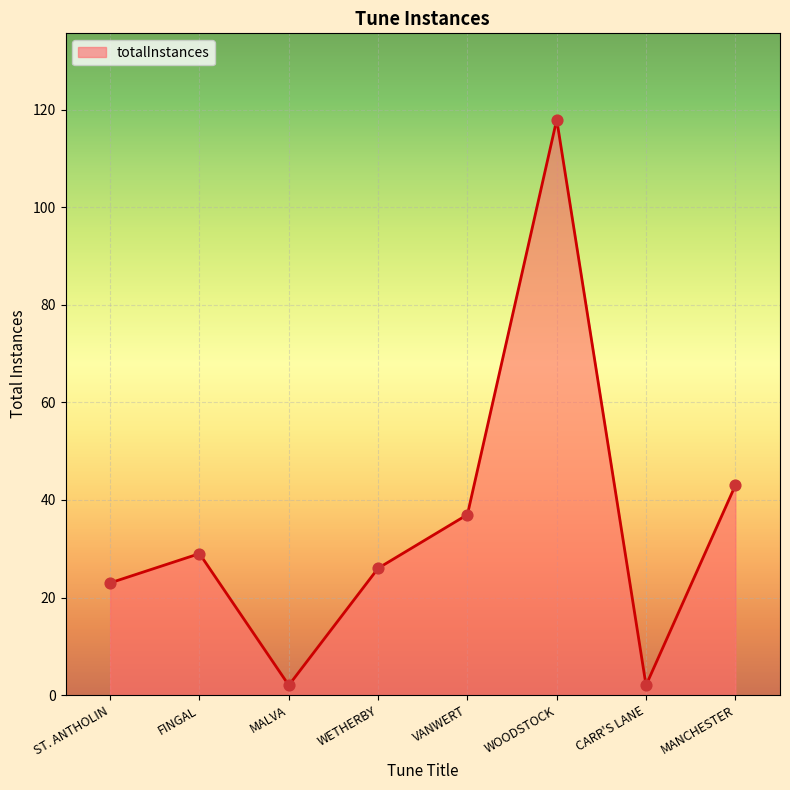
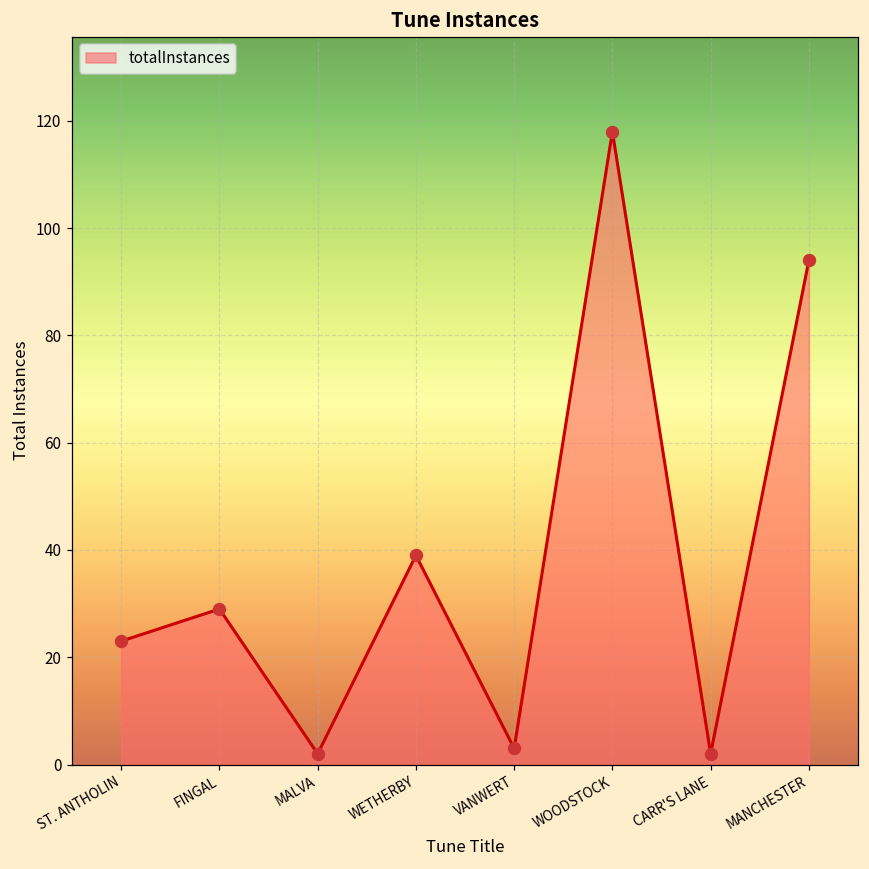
WETHERBY: 26 -> 39
VANWERT: 37 -> 3
MANCHESTER: 43 -> 94
